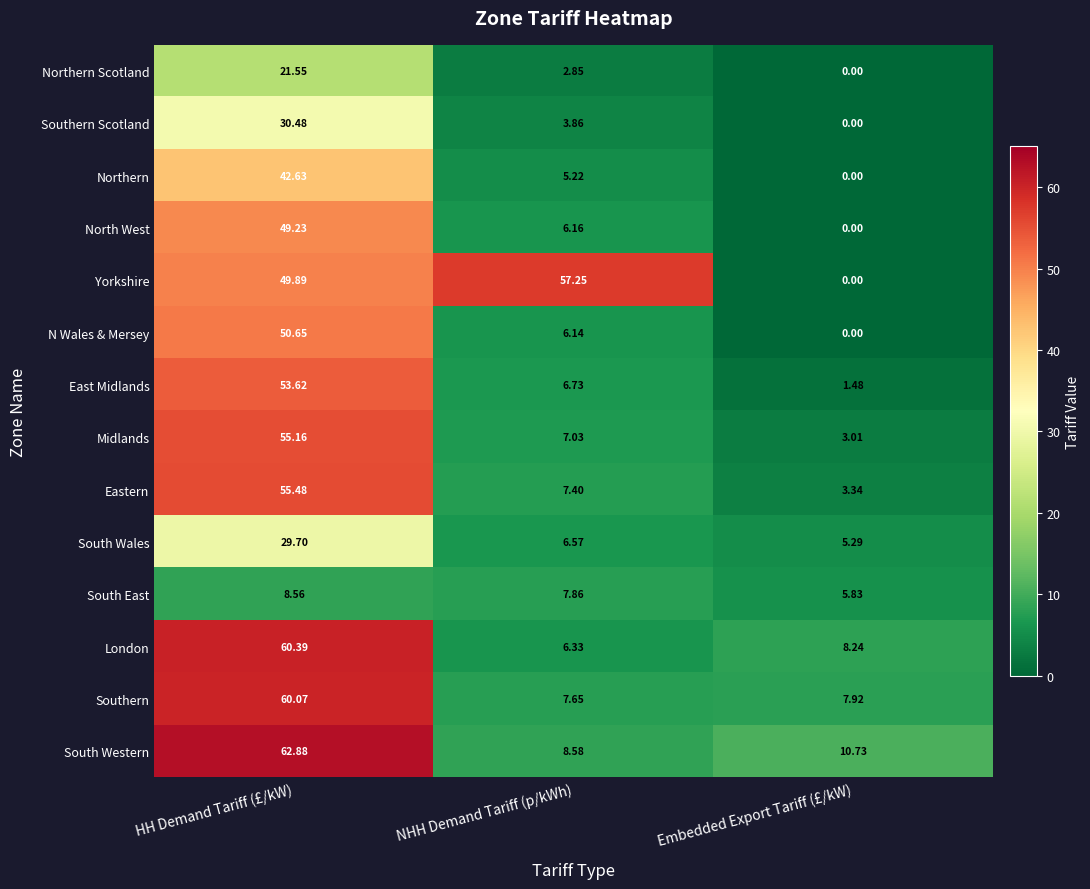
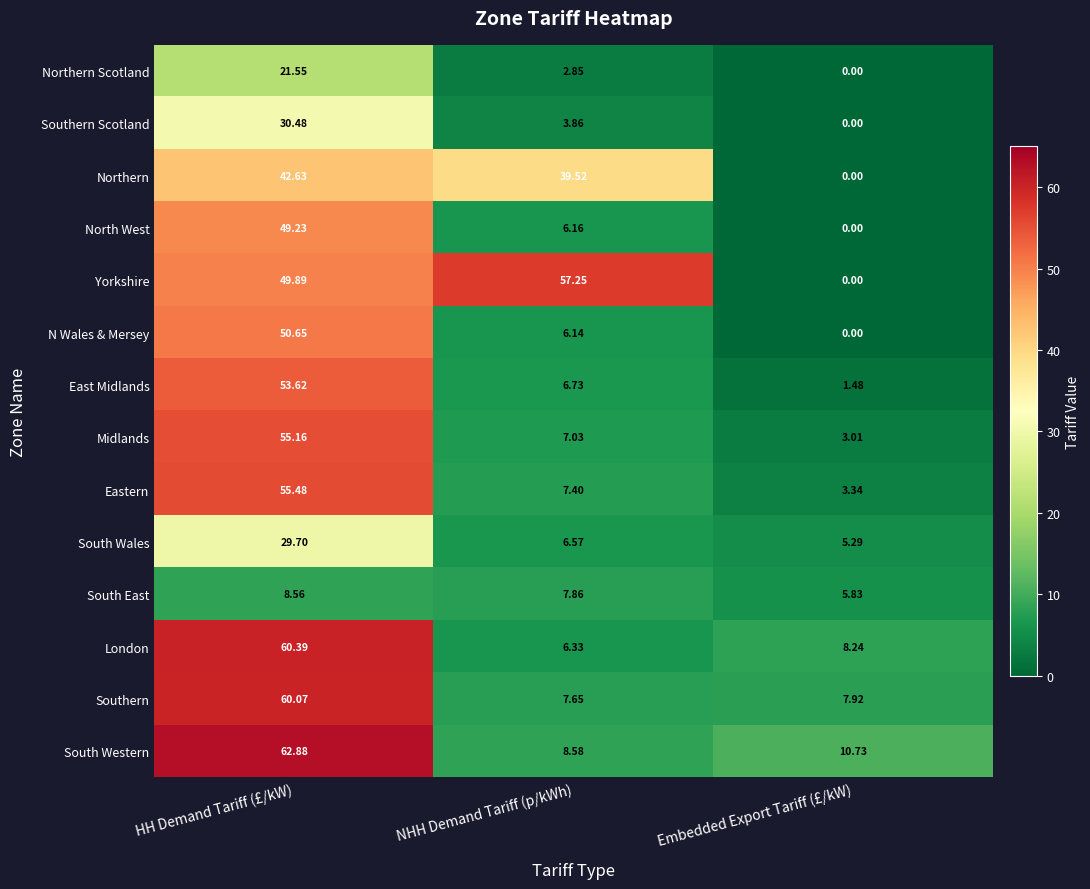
Northern, NHH Demand Tariff (p/kWh): 5.22 -> 39.52
